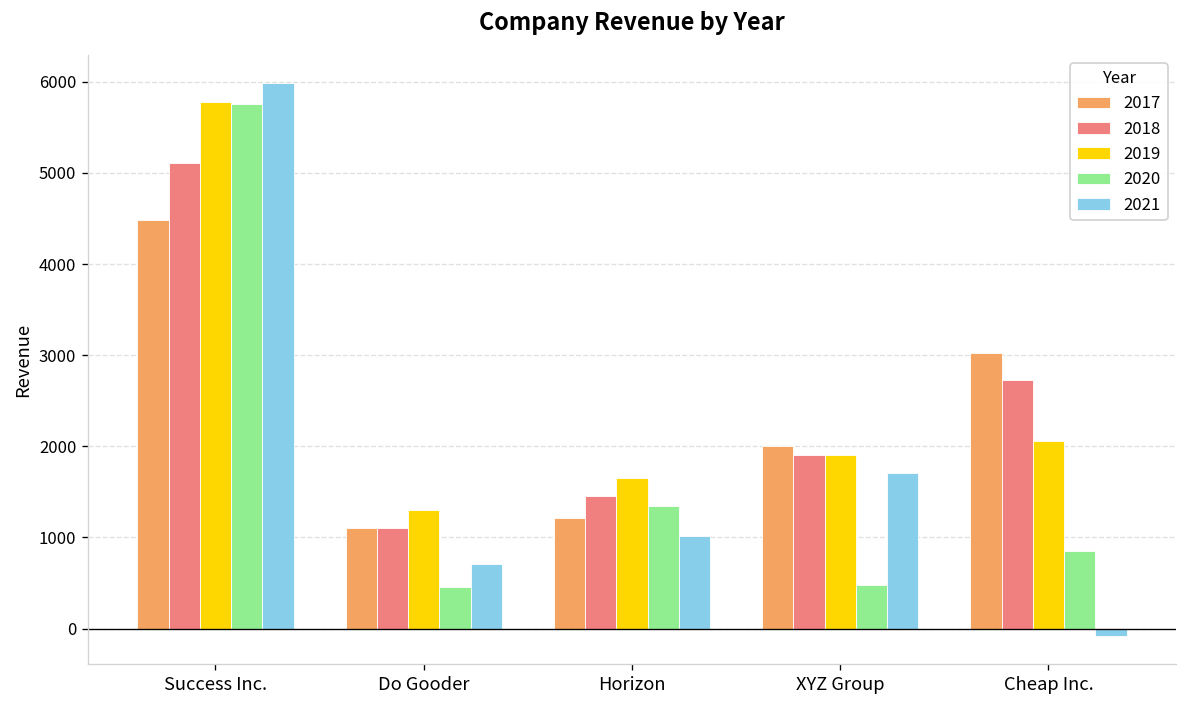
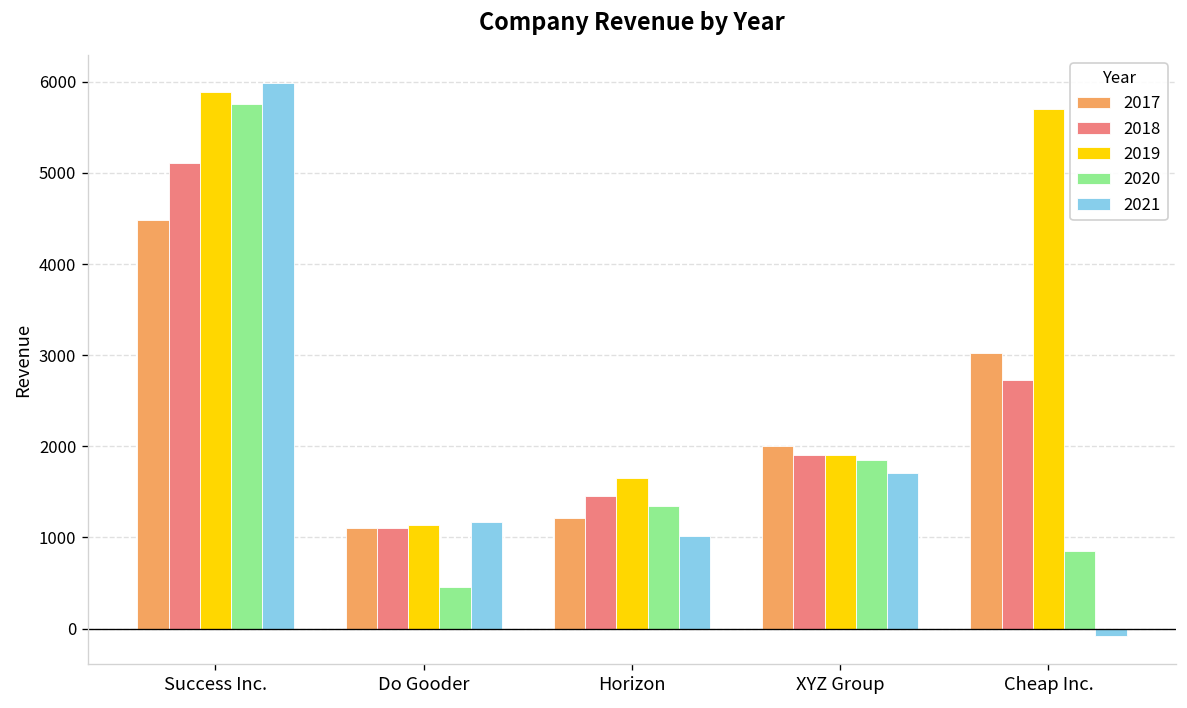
2019, Success Inc.: 5800 -> 5900
2019, Do Gooder: 1300 -> 1100
2021, Do Gooder: 700 -> 1200
2020, XYZ Group: 500 -> 1900
2019, Cheap Inc.: 2100 -> 5700
